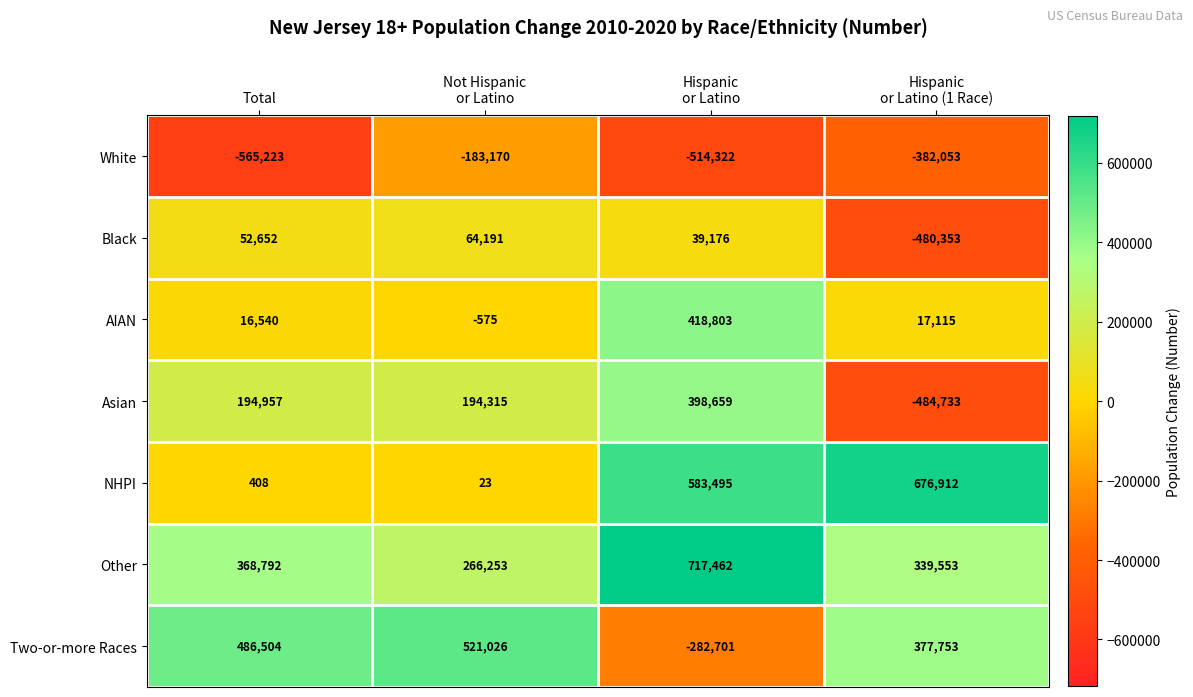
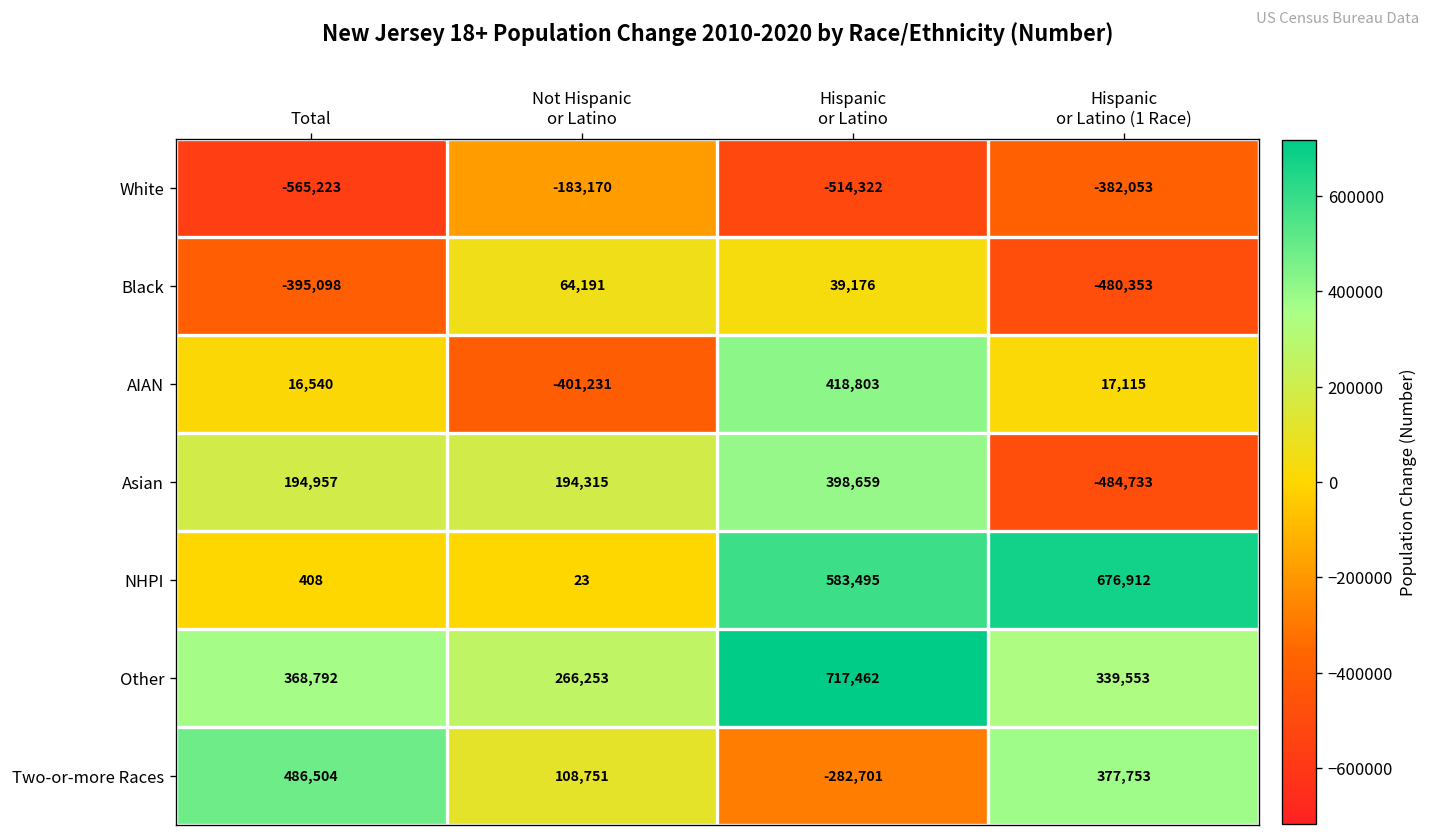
Black, Total: 52,652 -> -395,098
AIAN, Not Hispanic or Latino: -575 -> -401,231
Two-or-more Races, Not Hispanic or Latino: 521,026 -> 108,751
